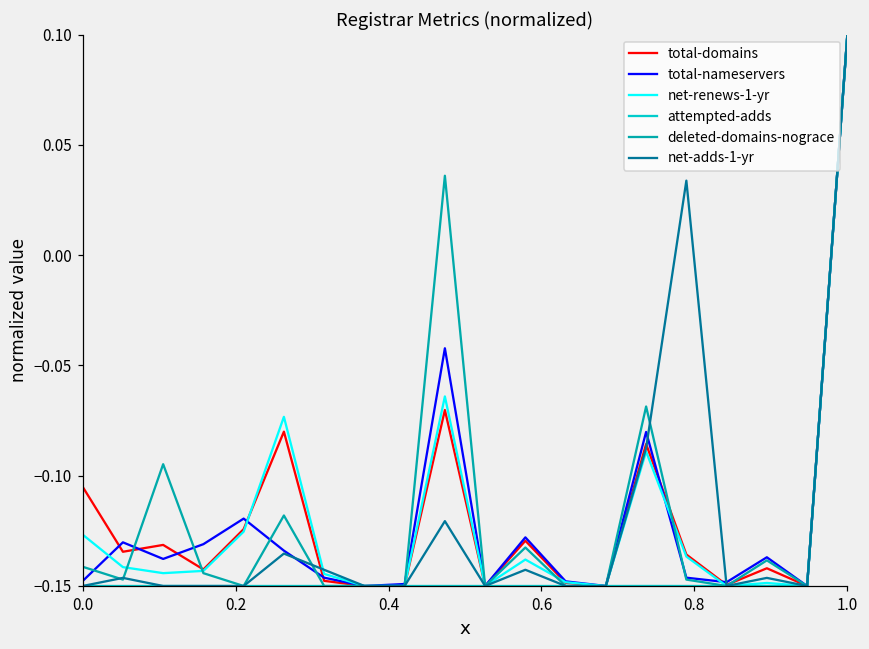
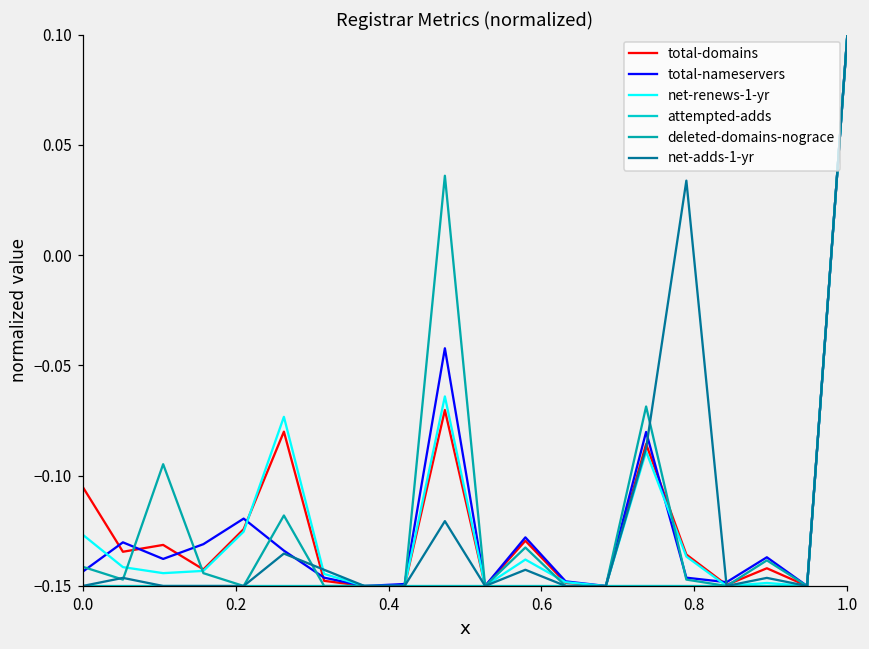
total-nameservers, 0.0: -0.148 -> -0.144
